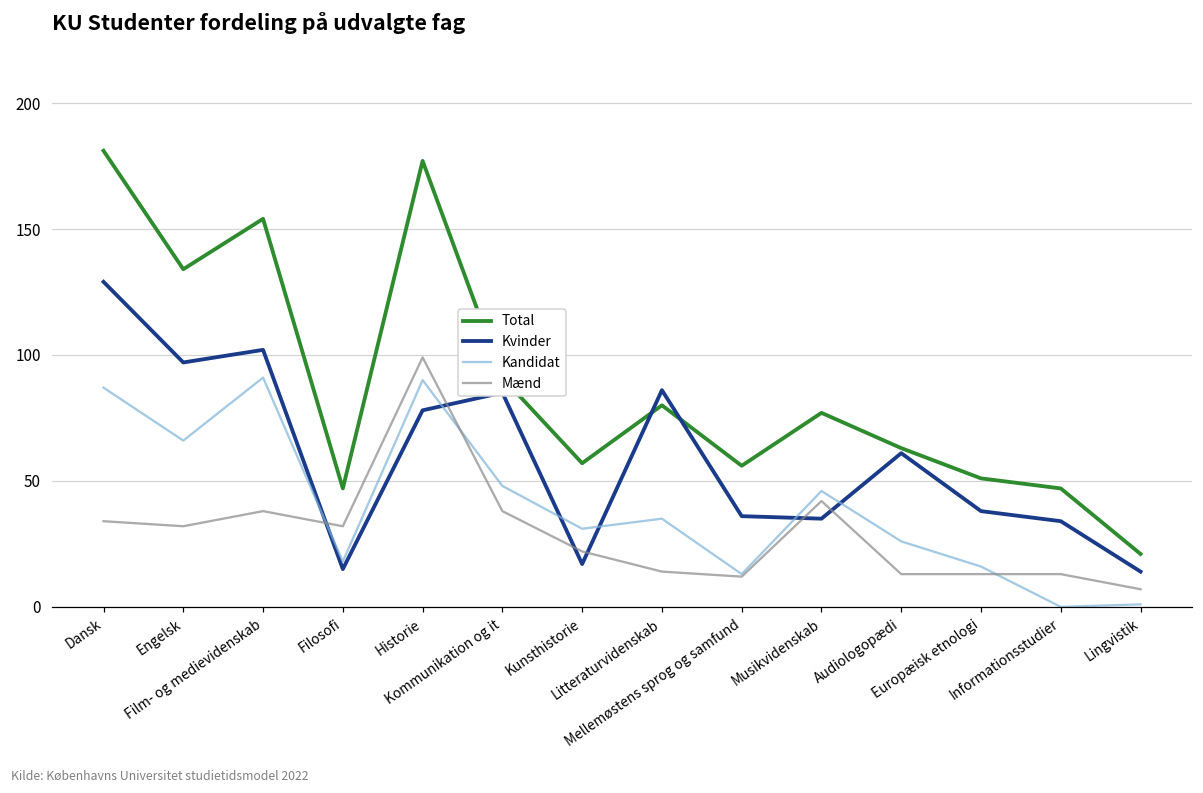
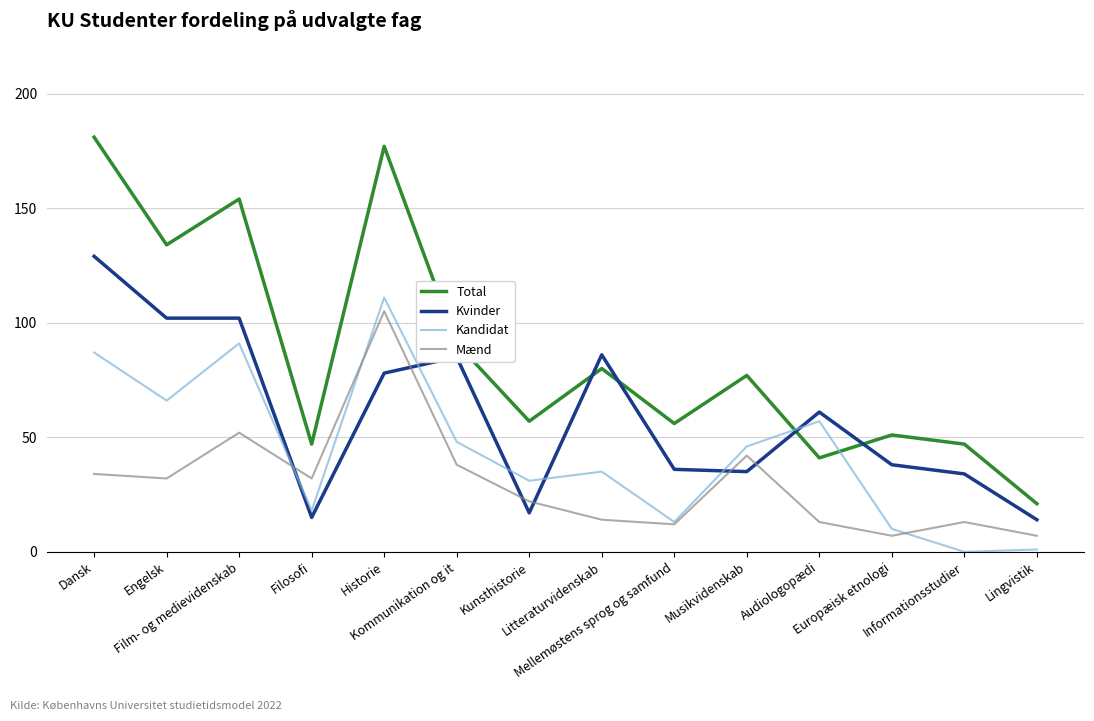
Kvinder, Engelsk: 97 -> 102
Mænd, Film- og medievidenskab: 38 -> 52
Kandidat, Historie: 90 -> 111
Mænd, Historie: 99 -> 105
Total, Audiologopædi: 63 -> 41
Kandidat, Audiologopædi: 26 -> 57
Kandidat, Europæisk etnologi: 16 -> 10
Mænd, Europæisk etnologi: 13 -> 7
